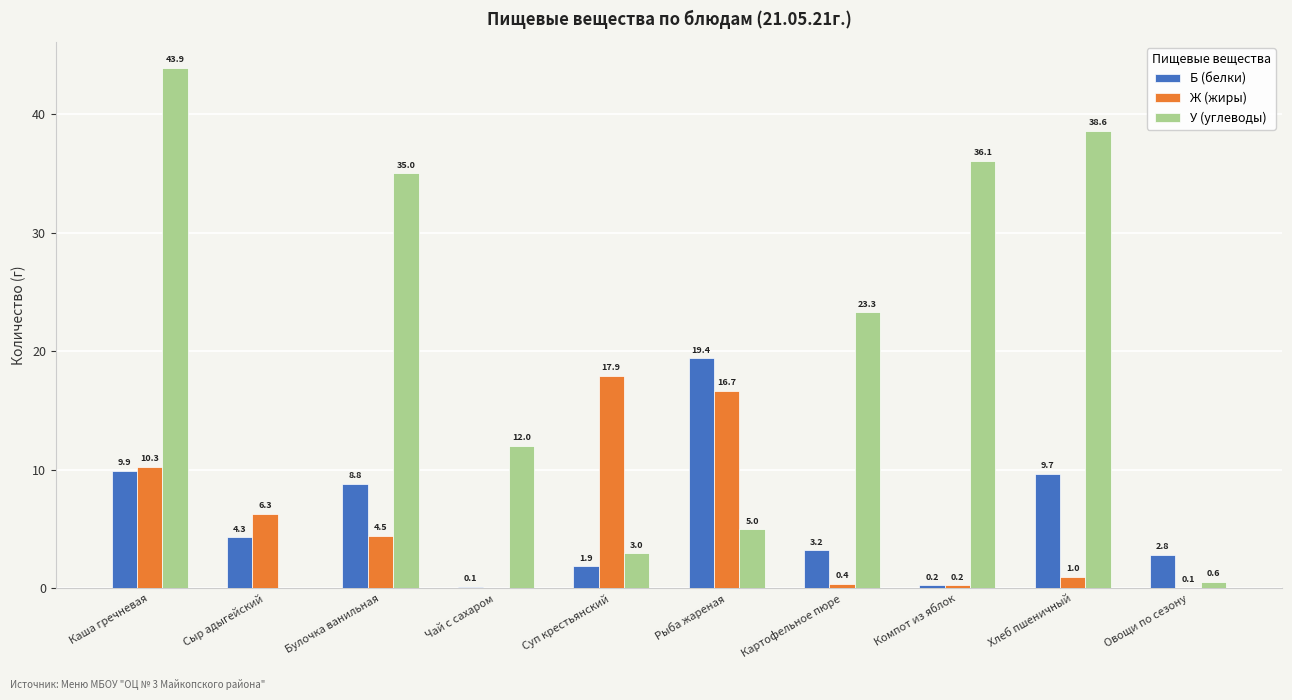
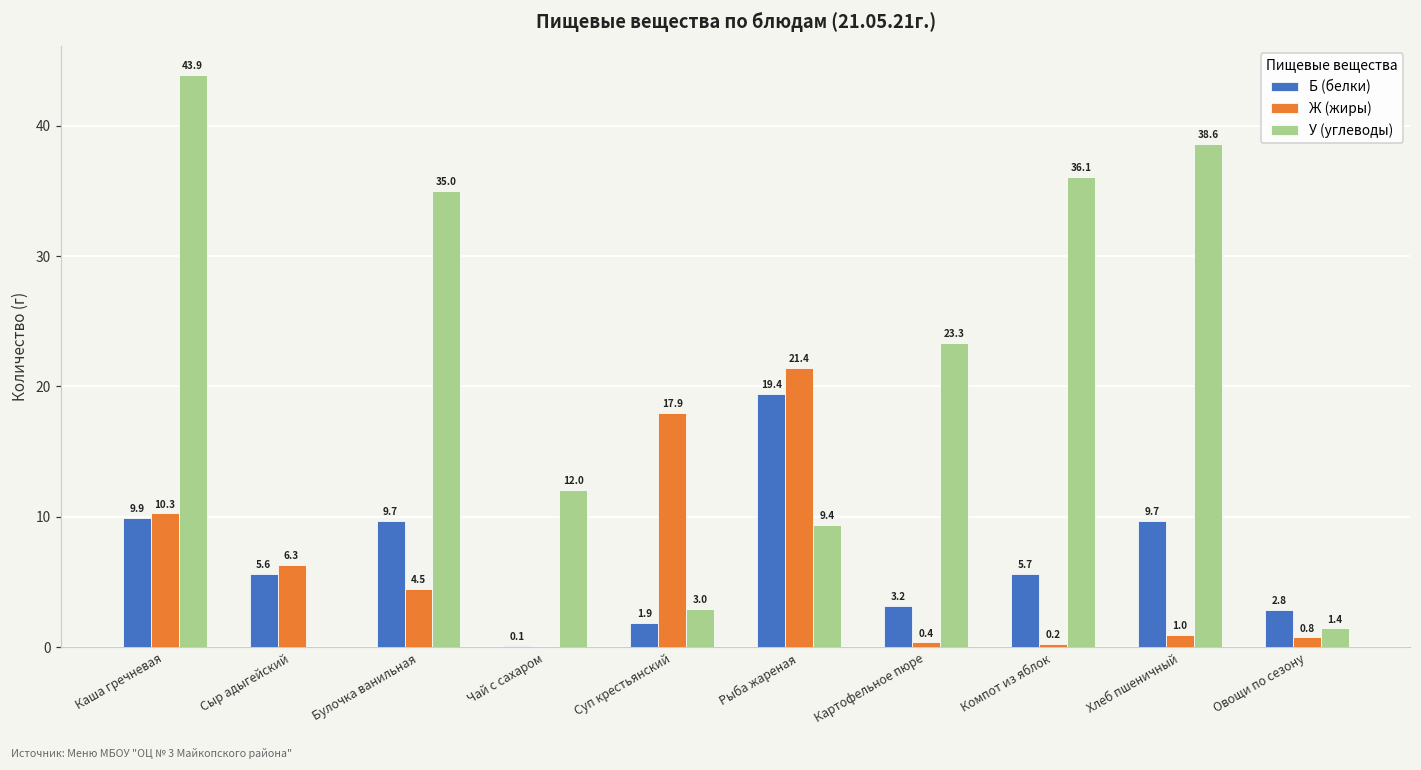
Б (белки), Сыр адыгейский: 4.3 -> 5.6
Б (белки), Булочка ванильная: 8.8 -> 9.7
Ж (жиры), Рыба жареная: 16.7 -> 21.4
У (углеводы), Рыба жареная: 5.0 -> 9.4
Б (белки), Компот из яблок: 0.2 -> 5.7
Ж (жиры), Овощи по сезону: 0.1 -> 0.8
У (углеводы), Овощи по сезону: 0.6 -> 1.4
